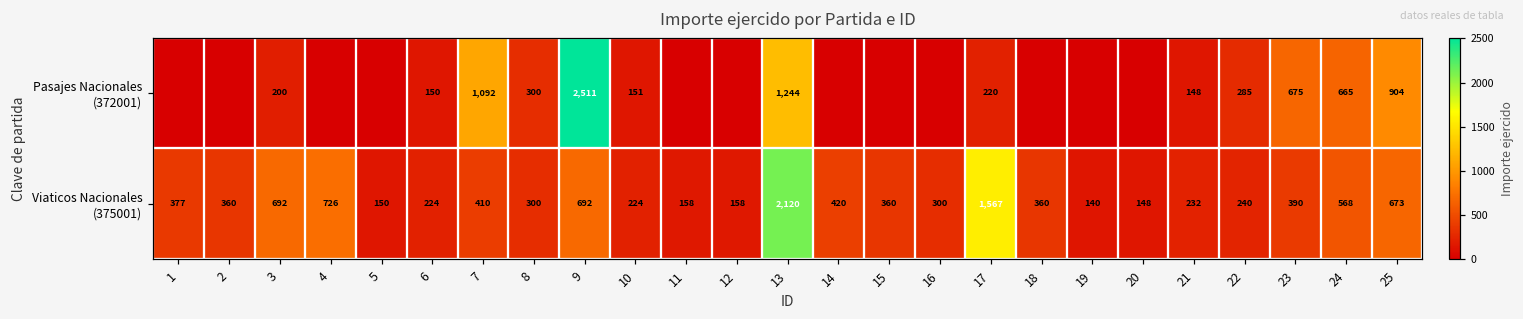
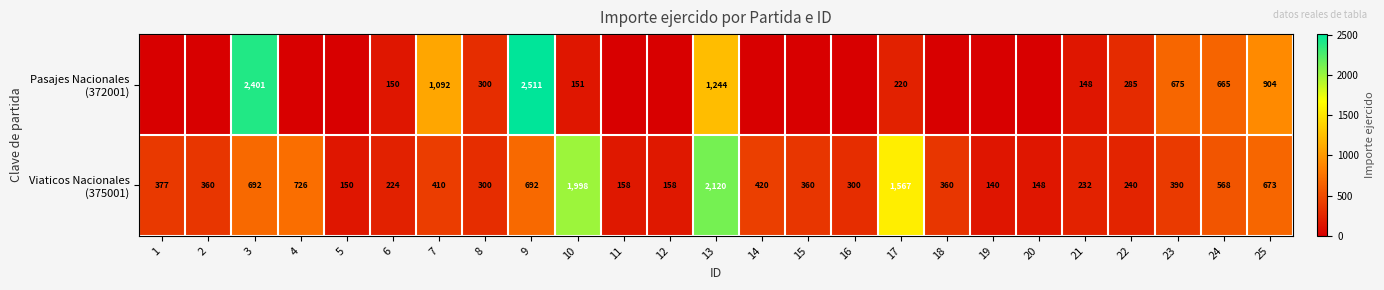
Pasajes Nacionales (372001), 3: 200 -> 2,401
Viaticos Nacionales (375001), 10: 224 -> 1,998
